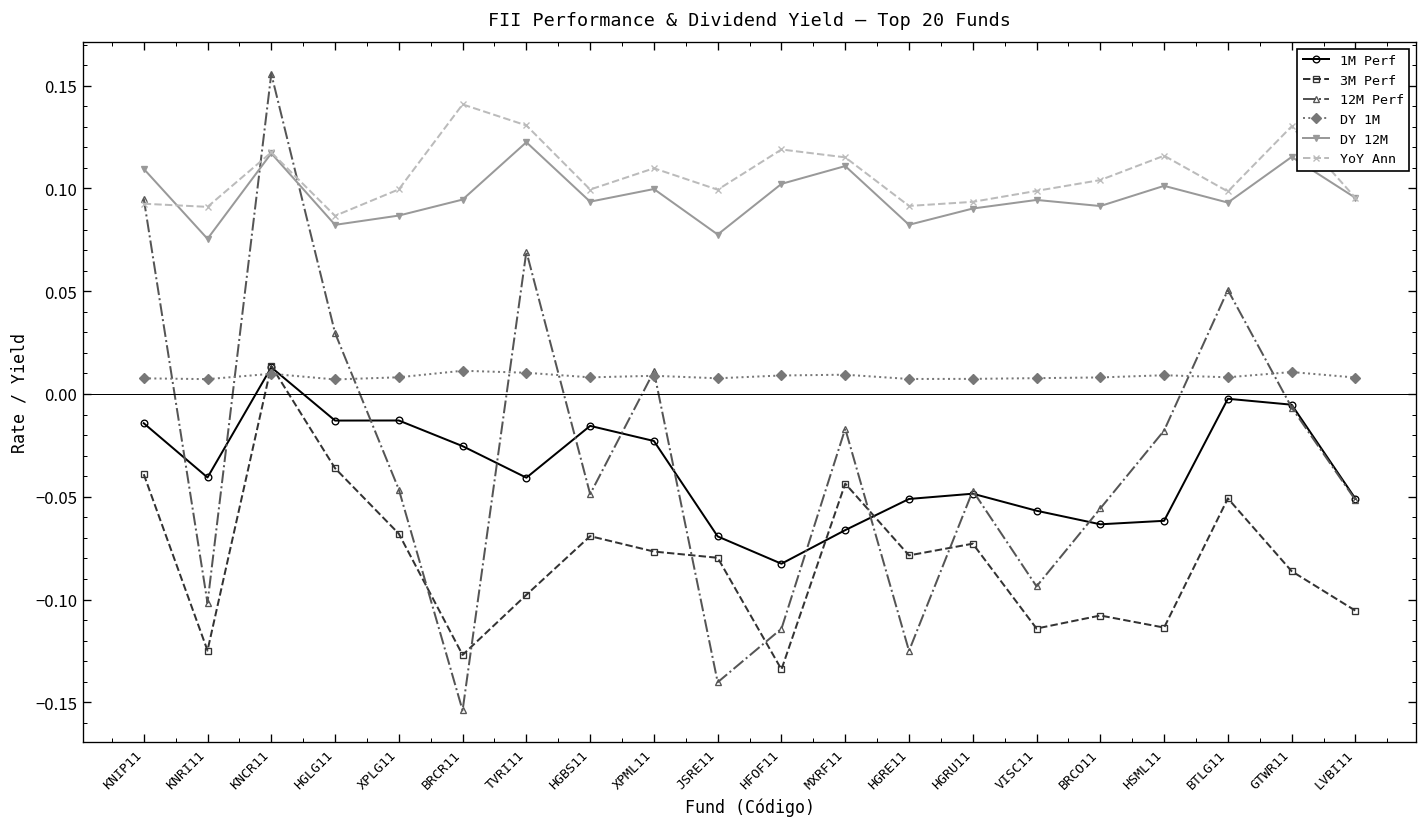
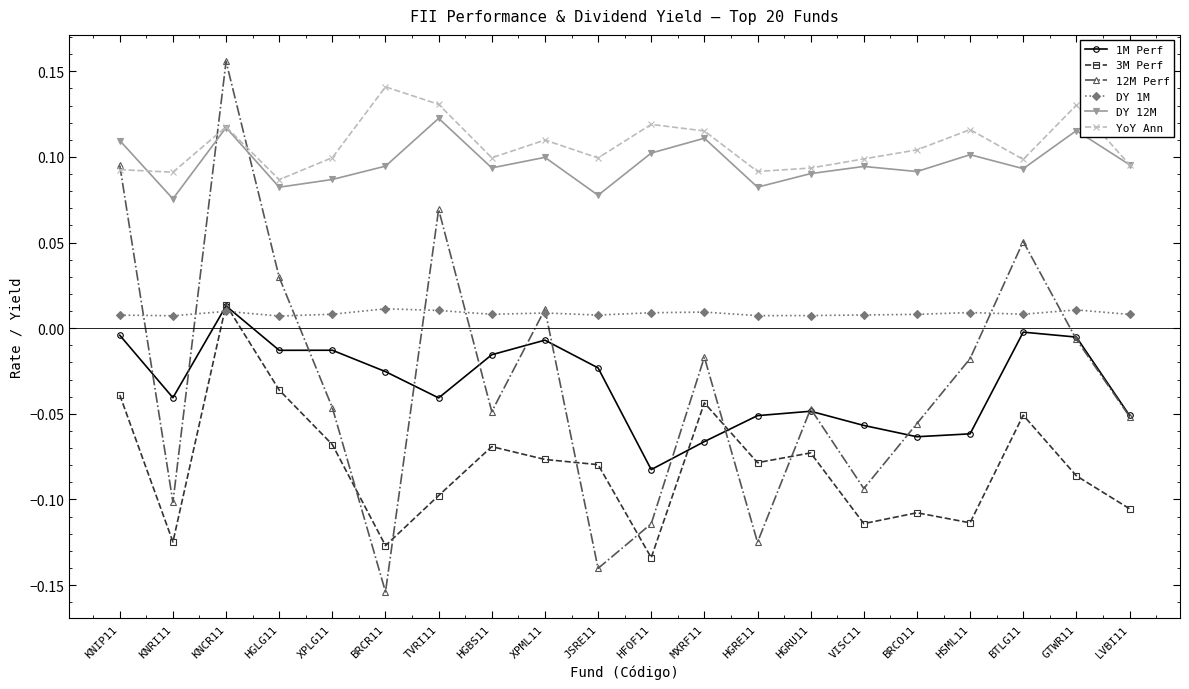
1M Perf, KNIP11: -0.014 -> -0.004
1M Perf, XPML11: -0.023 -> -0.007
1M Perf, JSRE11: -0.069 -> -0.023
